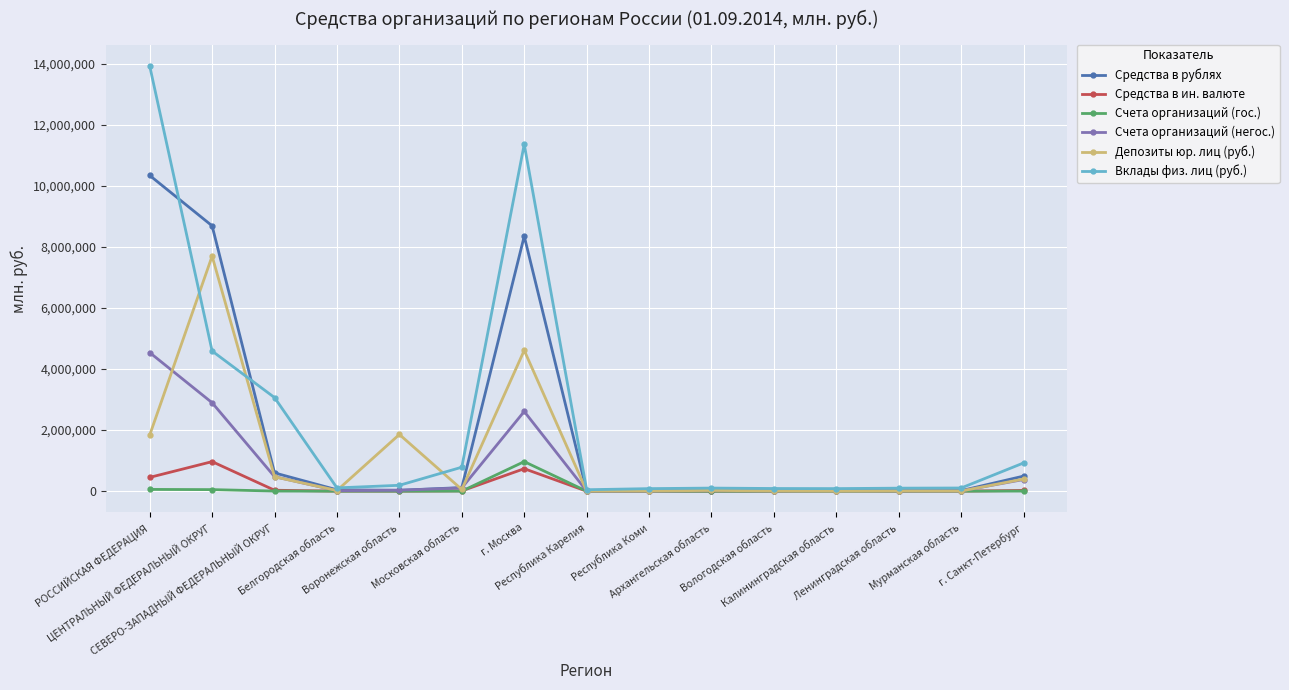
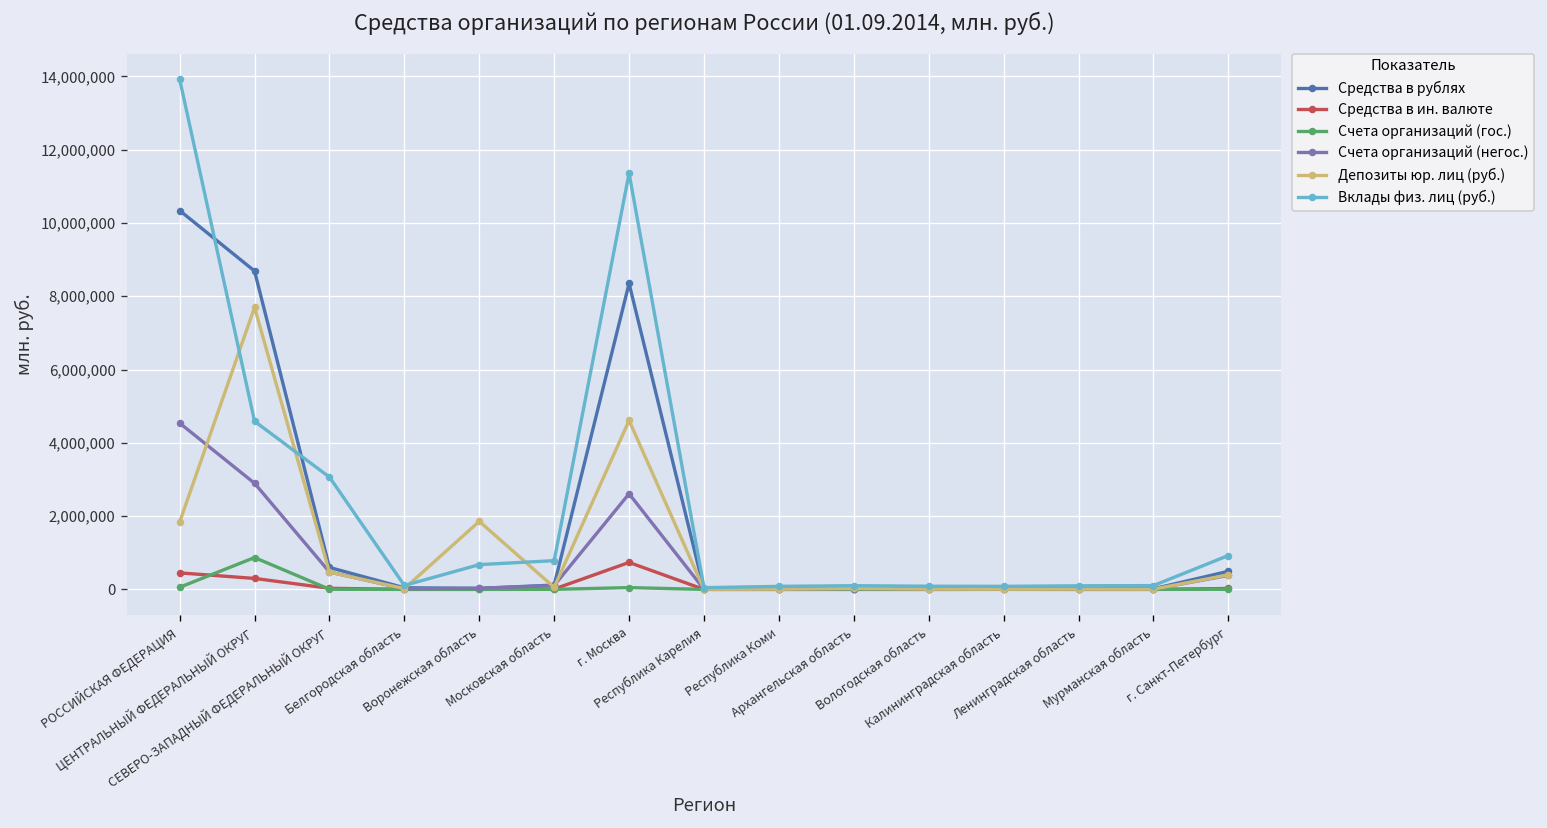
Средства в ин. валюте, ЦЕНТРАЛЬНЫЙ ФЕДЕРАЛЬНЫЙ ОКРУГ: 1,000,000 -> 300,000
Счета организаций (гос.), ЦЕНТРАЛЬНЫЙ ФЕДЕРАЛЬНЫЙ ОКРУГ: 100,000 -> 900,000
Вклады физ. лиц (руб.), Воронежская область: 200,000 -> 700,000
Счета организаций (гос.), г. Москва: 1,000,000 -> 0
